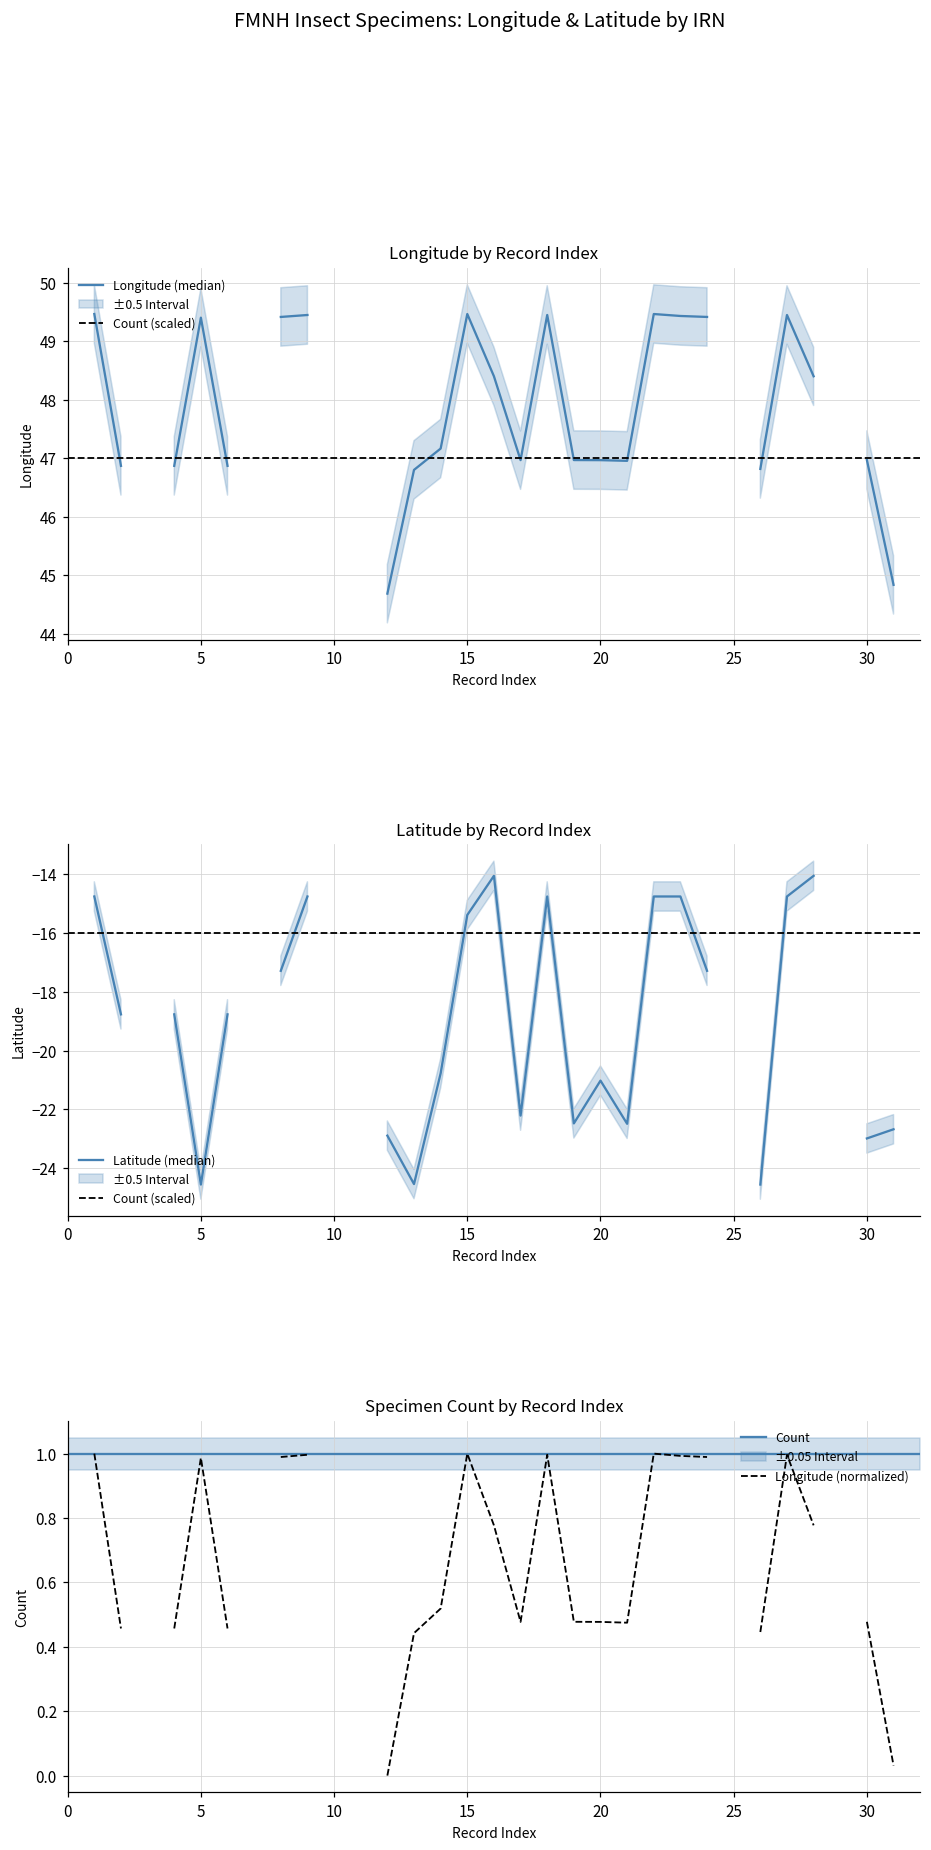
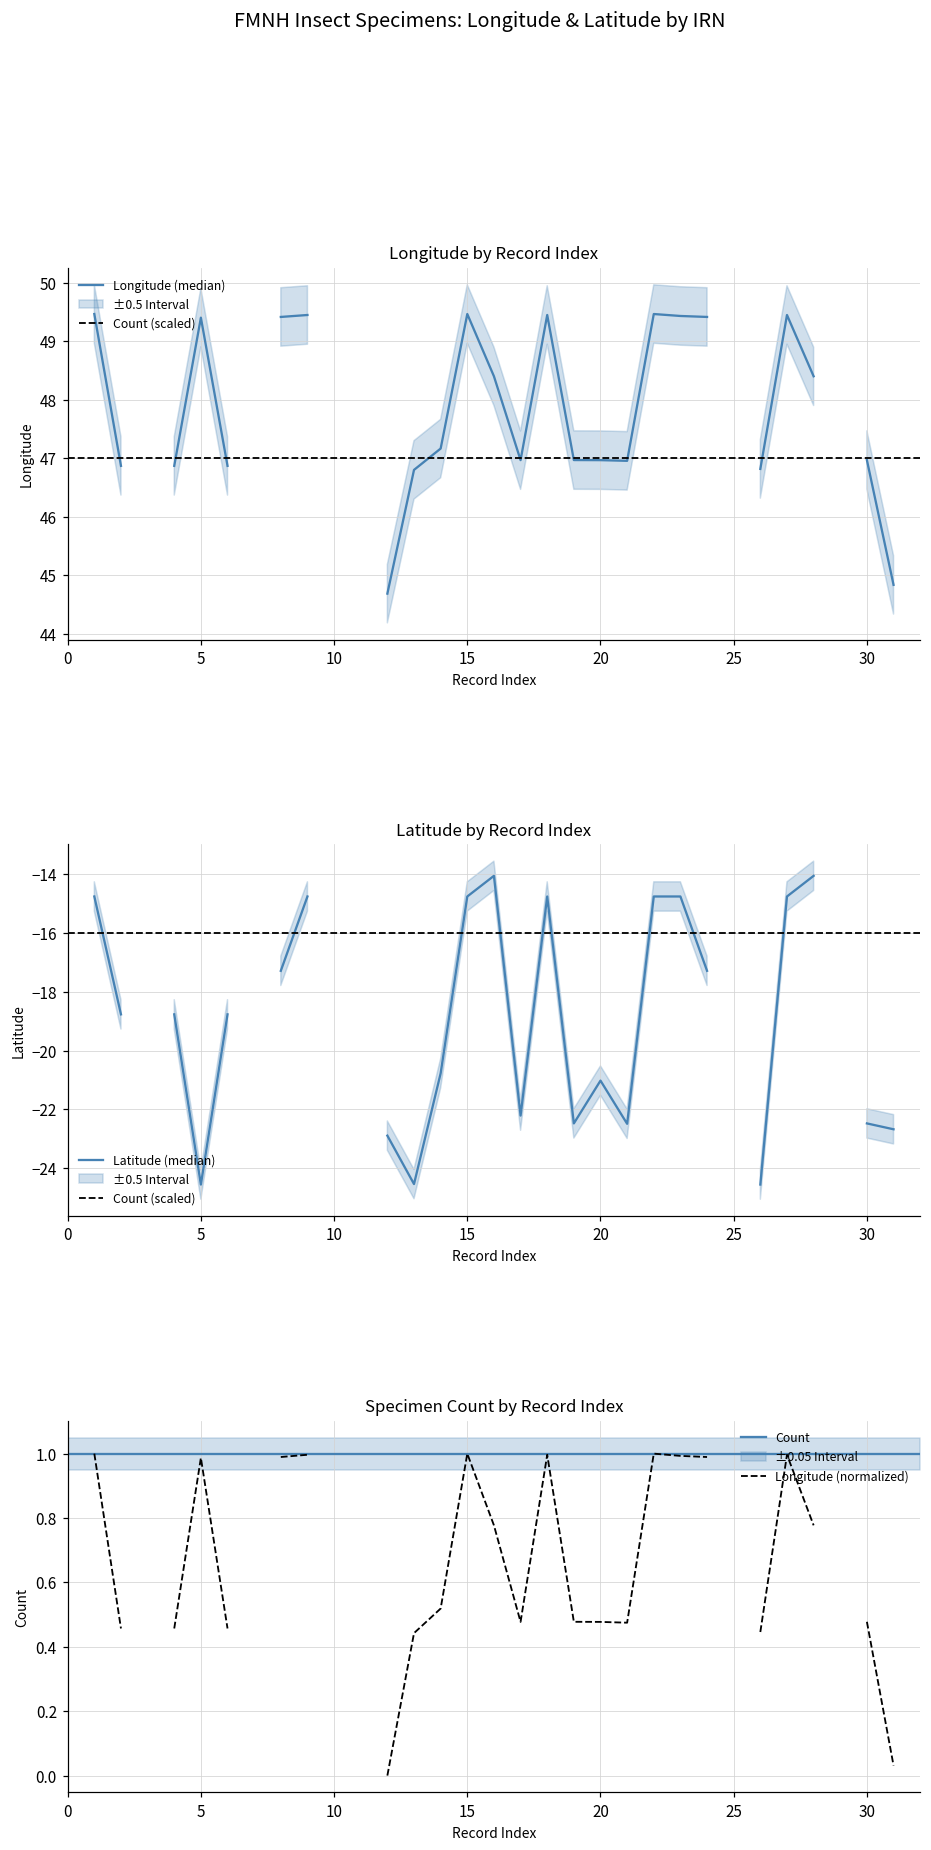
Latitude by Record Index, Latitude (median), 15: -15.4 -> -14.8
Latitude by Record Index, Latitude (median), 30: -23.0 -> -22.5
